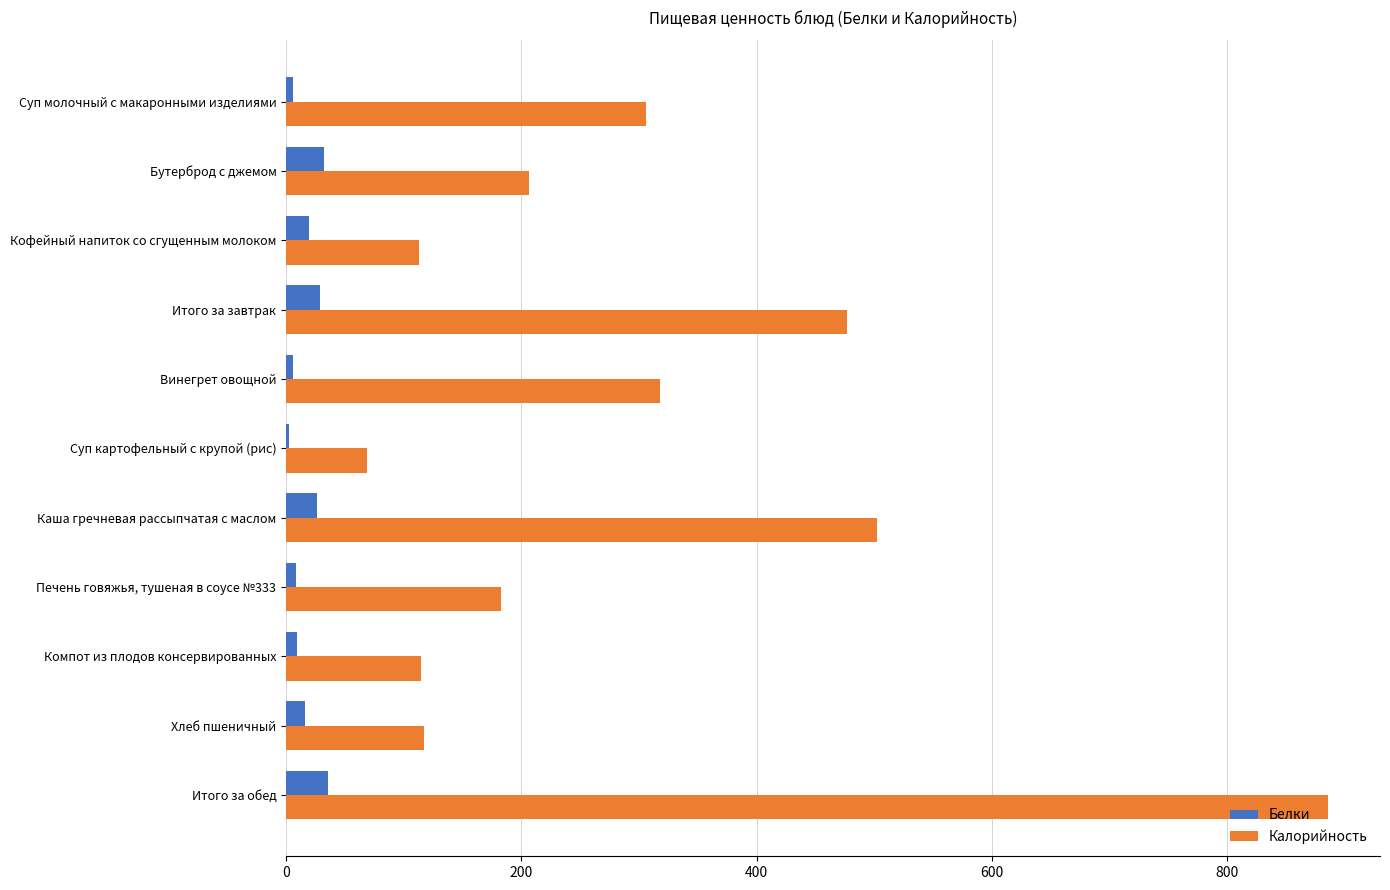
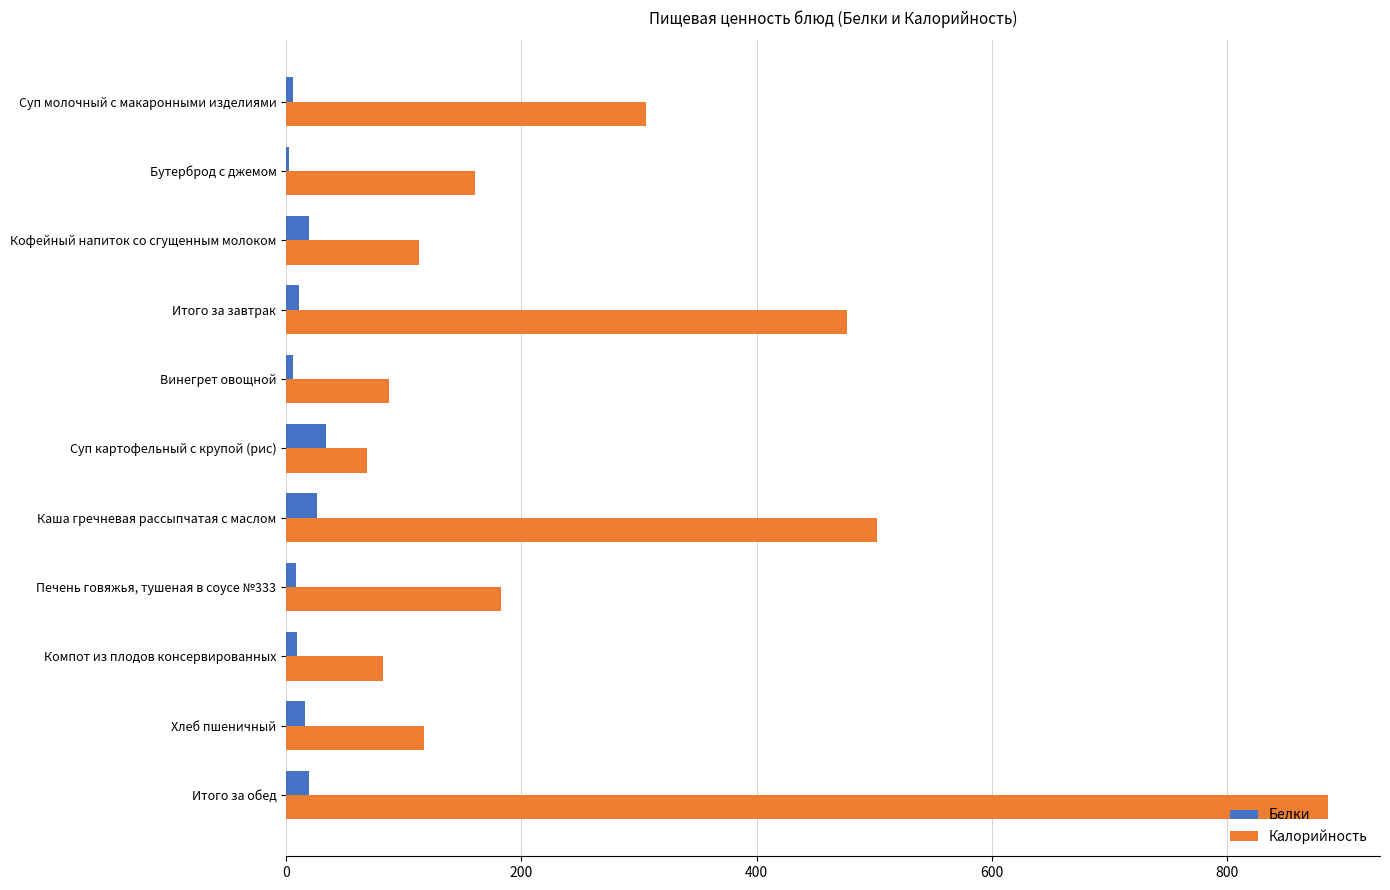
Белки, Бутерброд с джемом: 33 -> 2
Калорийность, Бутерброд с джемом: 207 -> 161
Белки, Итого за завтрак: 28 -> 11
Калорийность, Винегрет овощной: 318 -> 88
Белки, Суп картофельный с крупой (рис): 3 -> 34
Калорийность, Компот из плодов консервированных: 115 -> 82
Белки, Итого за обед: 36 -> 19
